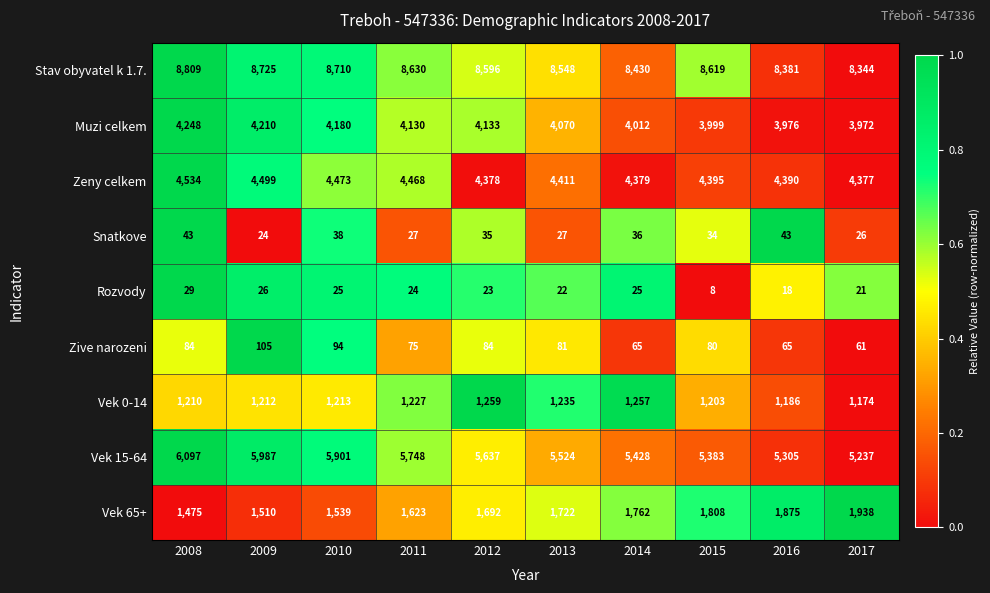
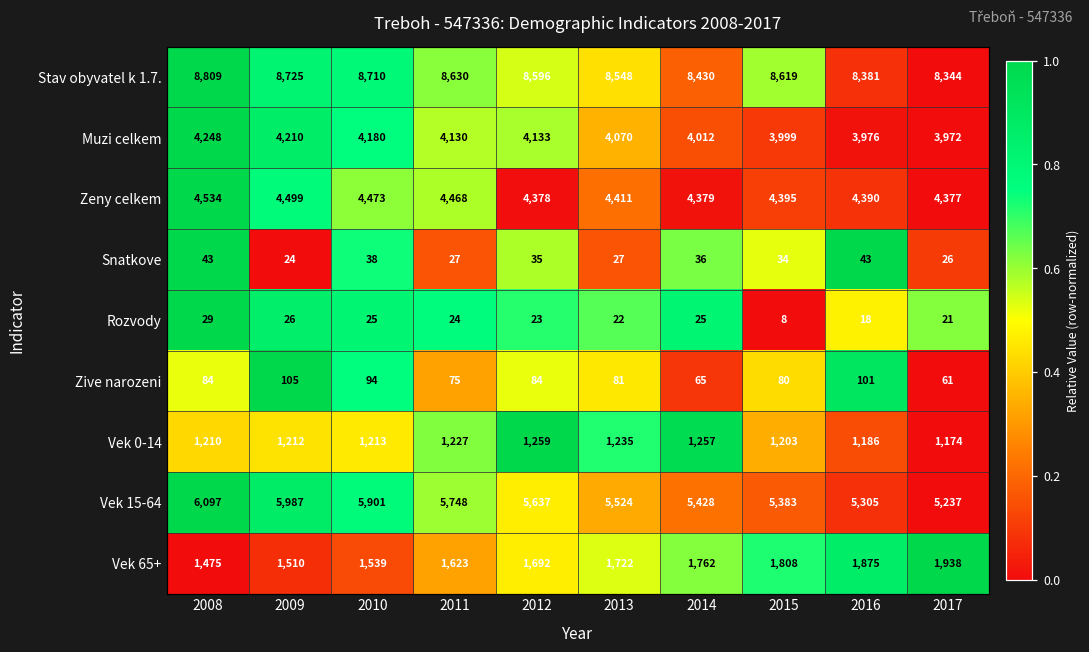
Zive narozeni, 2016: 65 -> 101
